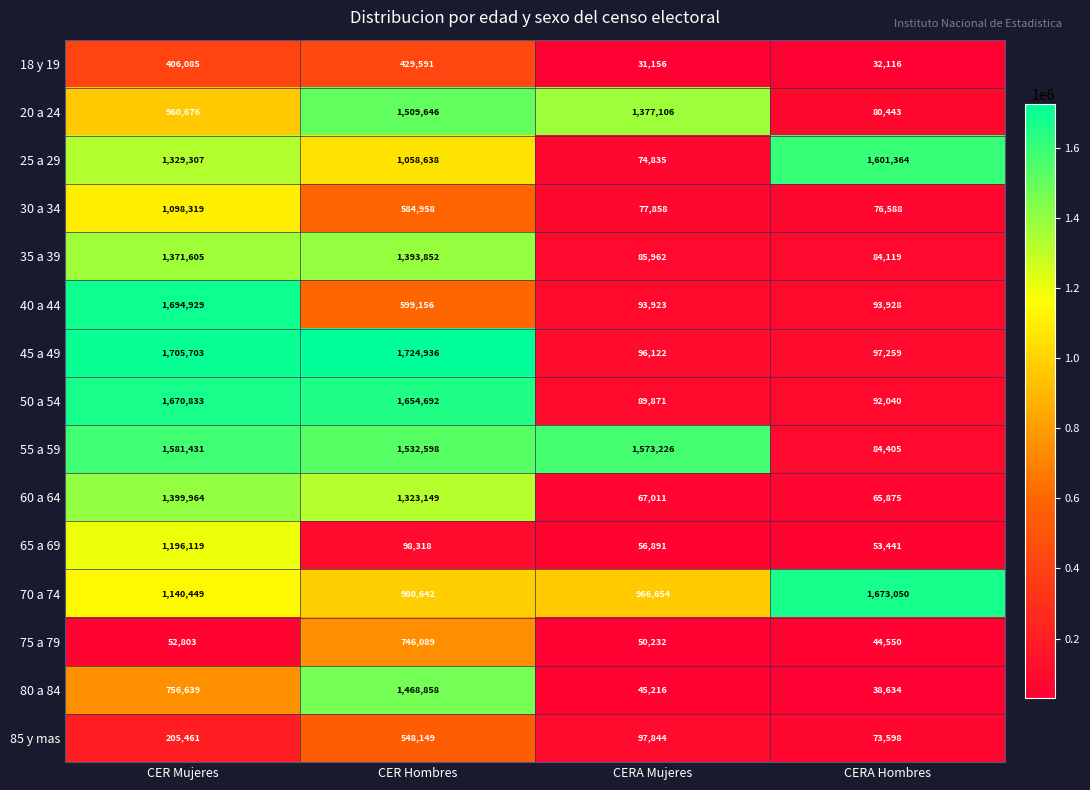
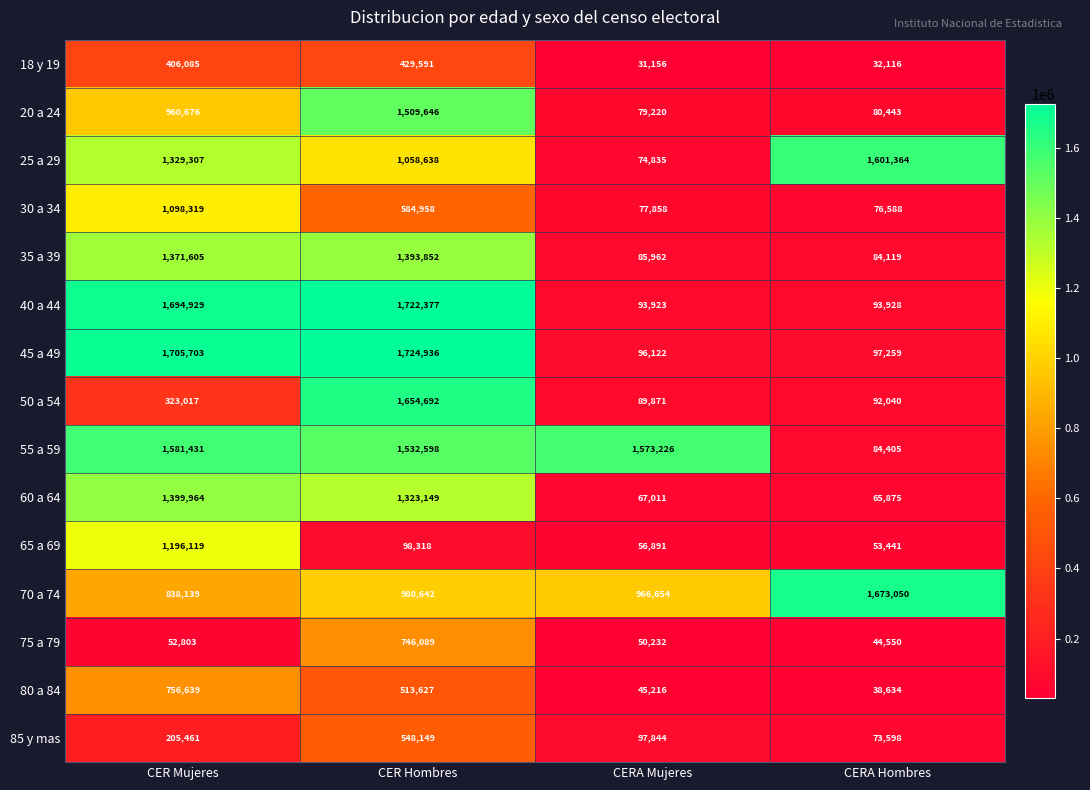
20 a 24, CERA Mujeres: 1,377,106 -> 79,220
40 a 44, CER Hombres: 599,156 -> 1,722,377
50 a 54, CER Mujeres: 1,670,833 -> 323,017
70 a 74, CER Mujeres: 1,140,449 -> 838,139
80 a 84, CER Hombres: 1,468,858 -> 513,627
